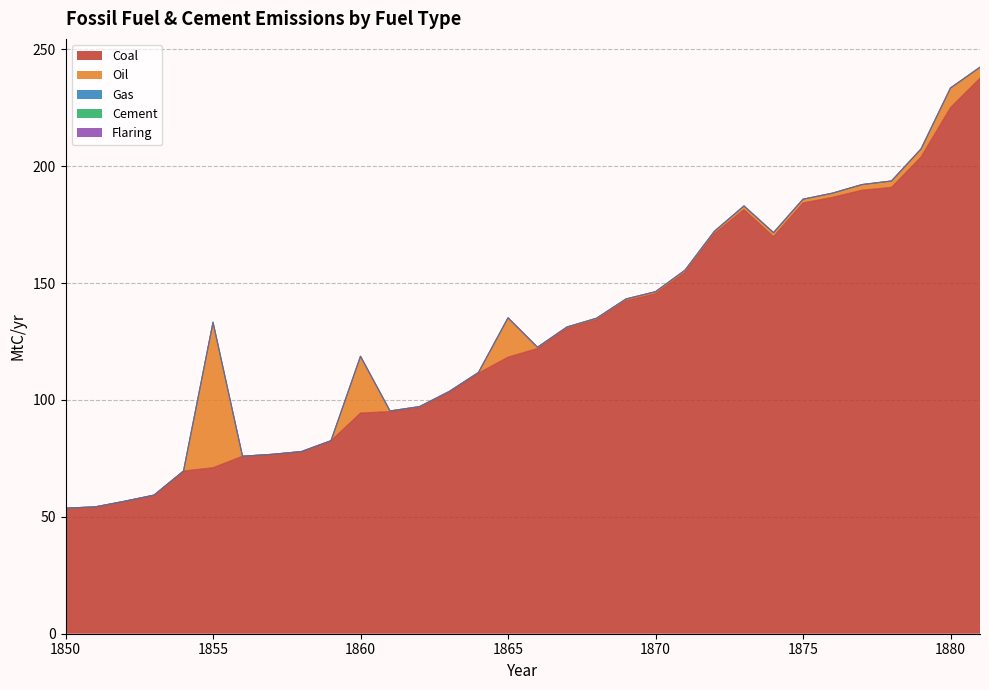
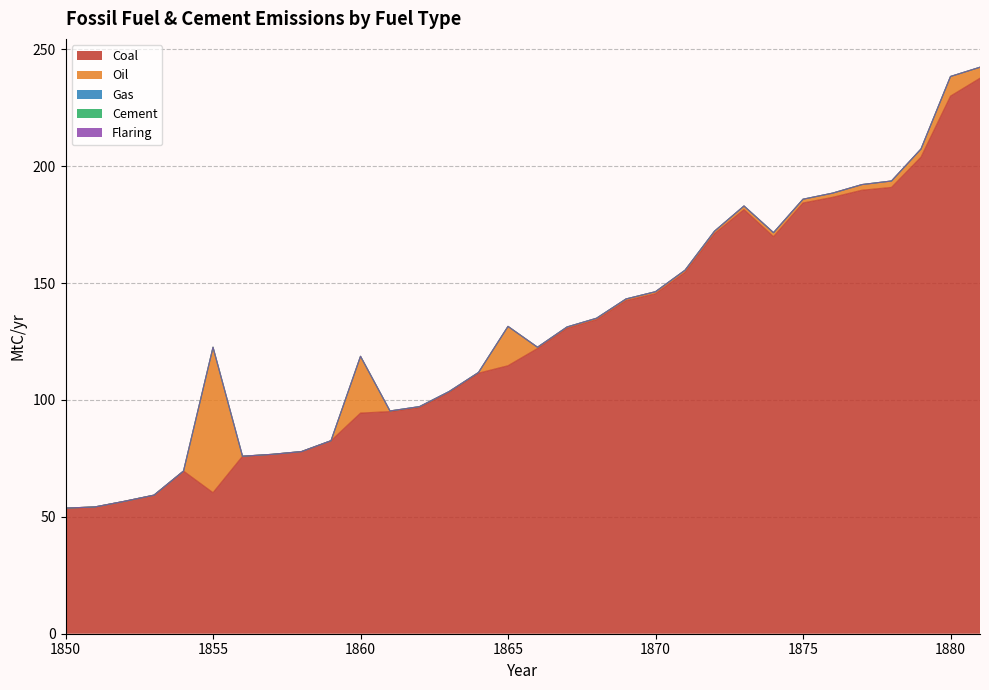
Coal, 1855: 71 -> 60
Coal, 1865: 118 -> 115
Coal, 1880: 225 -> 230
